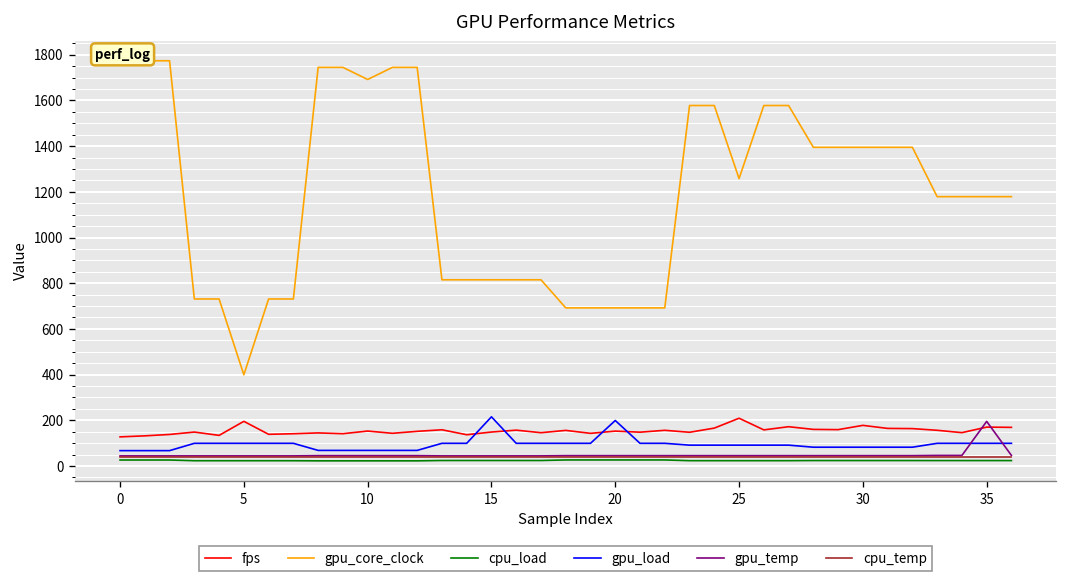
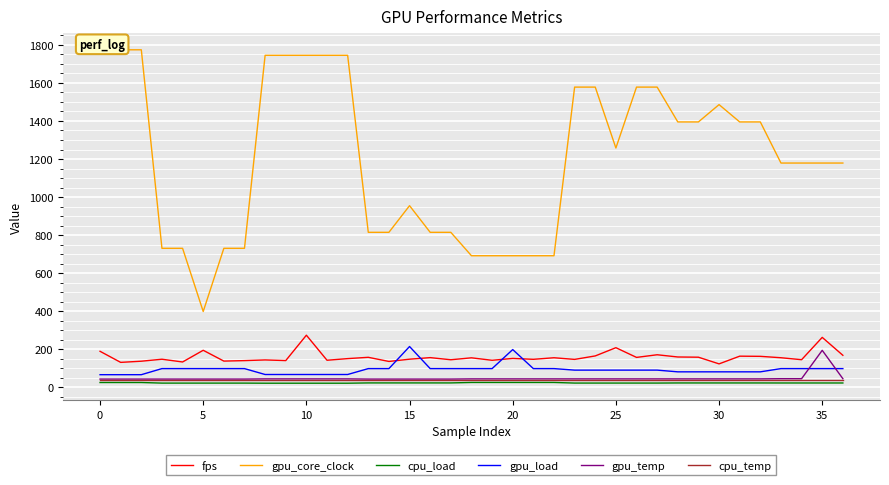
fps, 0: 130 -> 190
fps, 10: 150 -> 270
gpu_core_clock, 10: 1690 -> 1750
gpu_core_clock, 15: 820 -> 960
fps, 30: 180 -> 120
gpu_core_clock, 30: 1400 -> 1490
fps, 35: 170 -> 260
